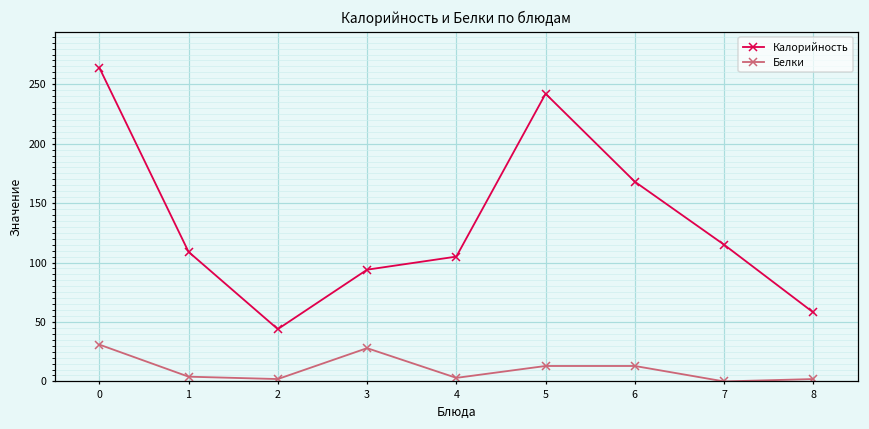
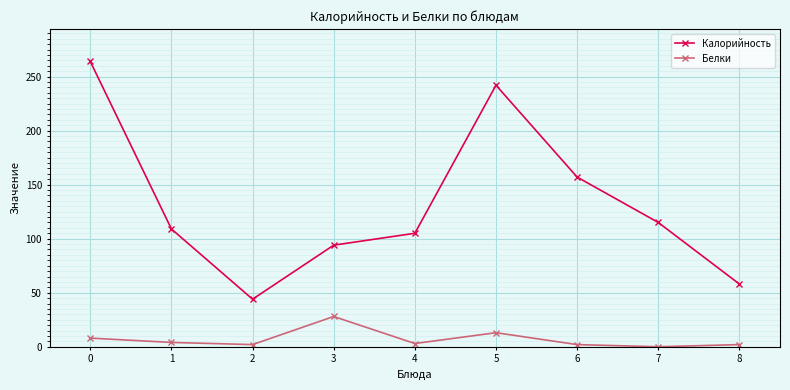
Белки, 0: 31 -> 8
Калорийность, 6: 168 -> 157
Белки, 6: 13 -> 2
